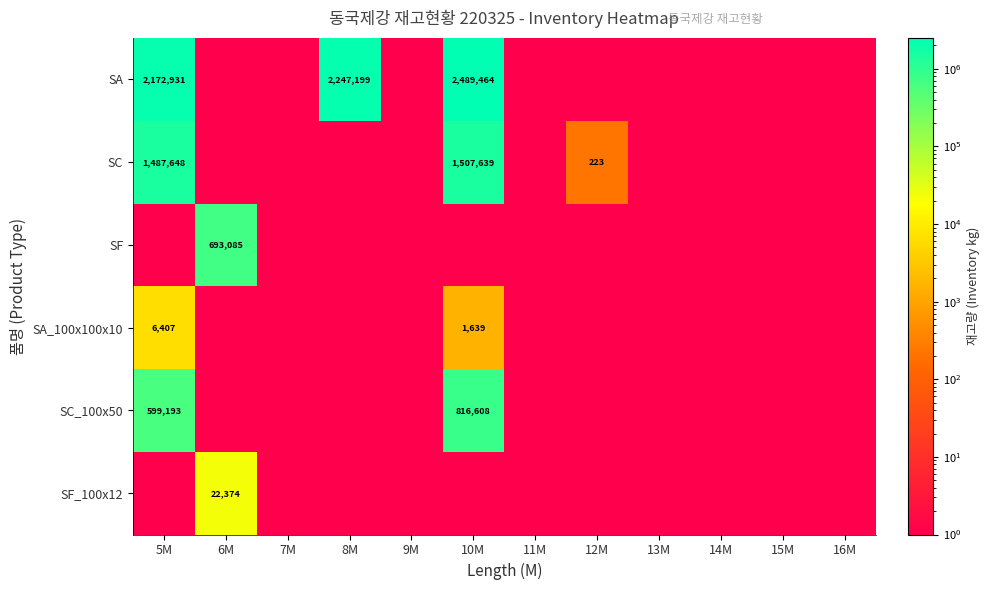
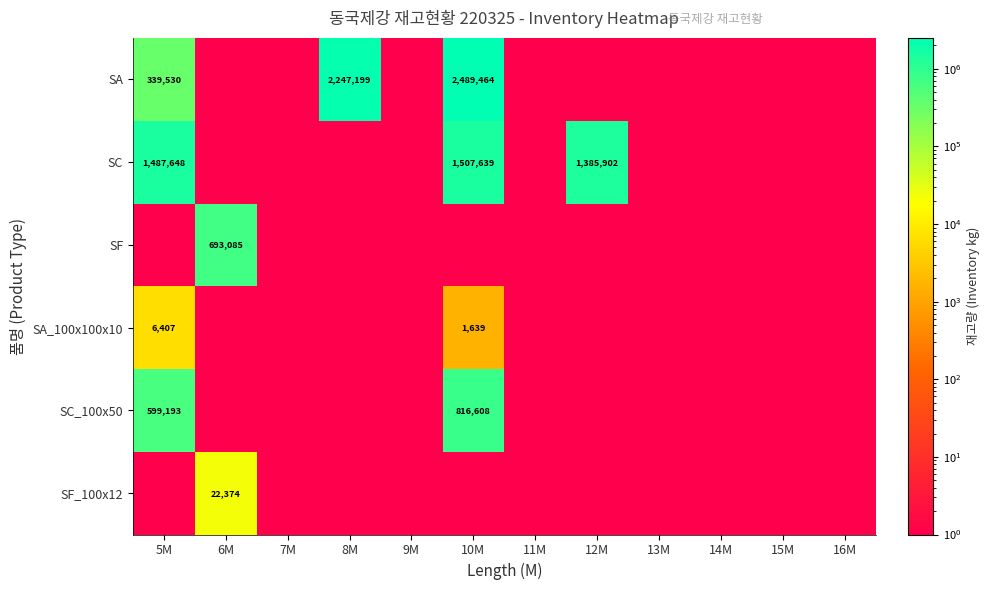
SA, 5M: 2,172,931 -> 339,530
SC, 12M: 223 -> 1,385,902
